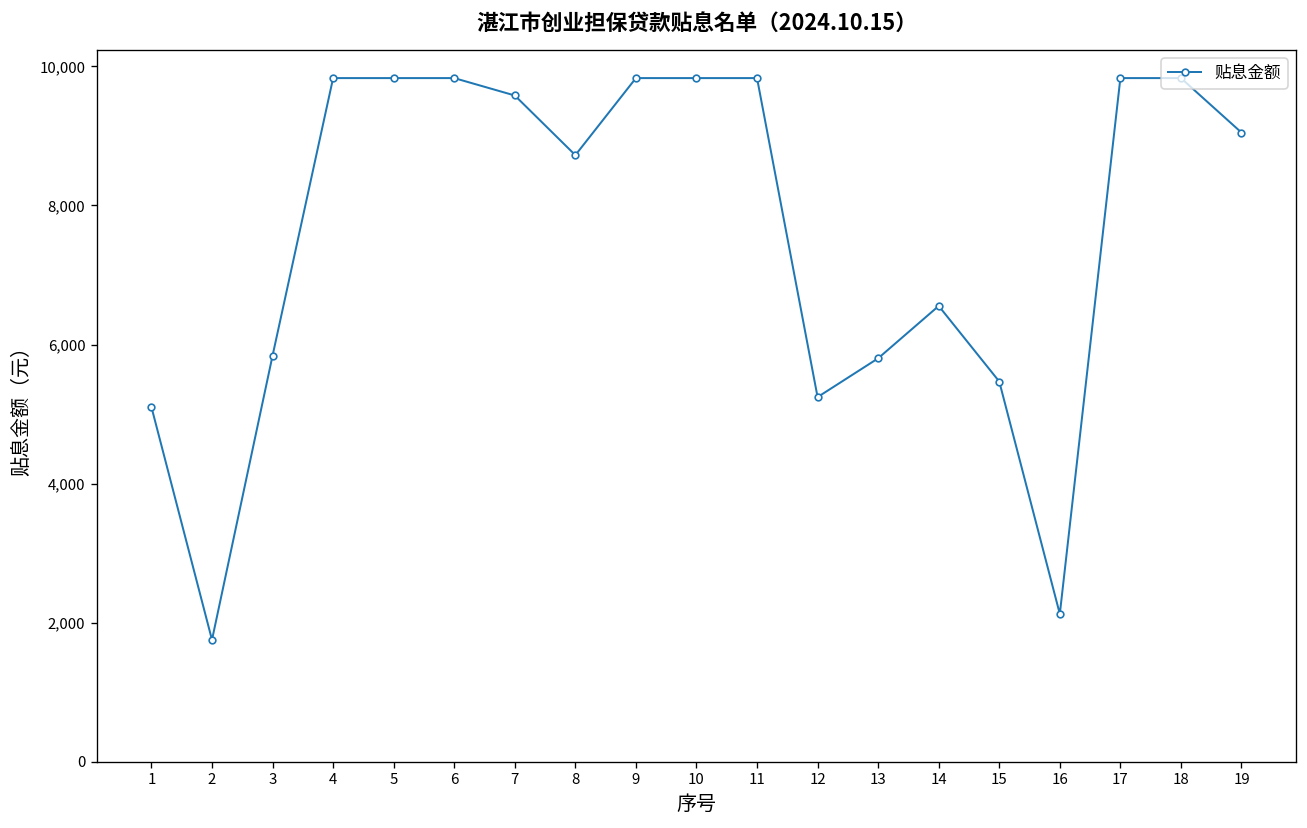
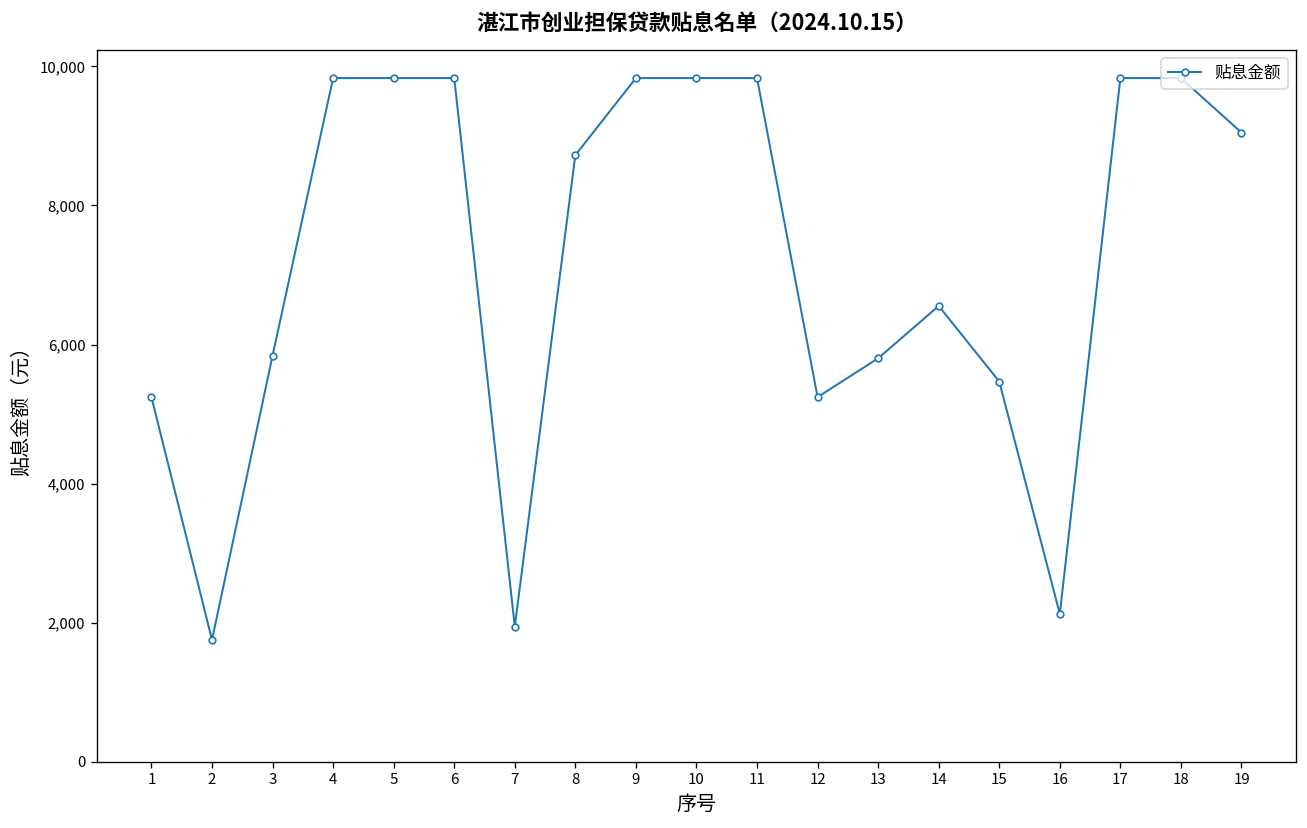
1: 5,100 -> 5,200
7: 9,600 -> 1,900
